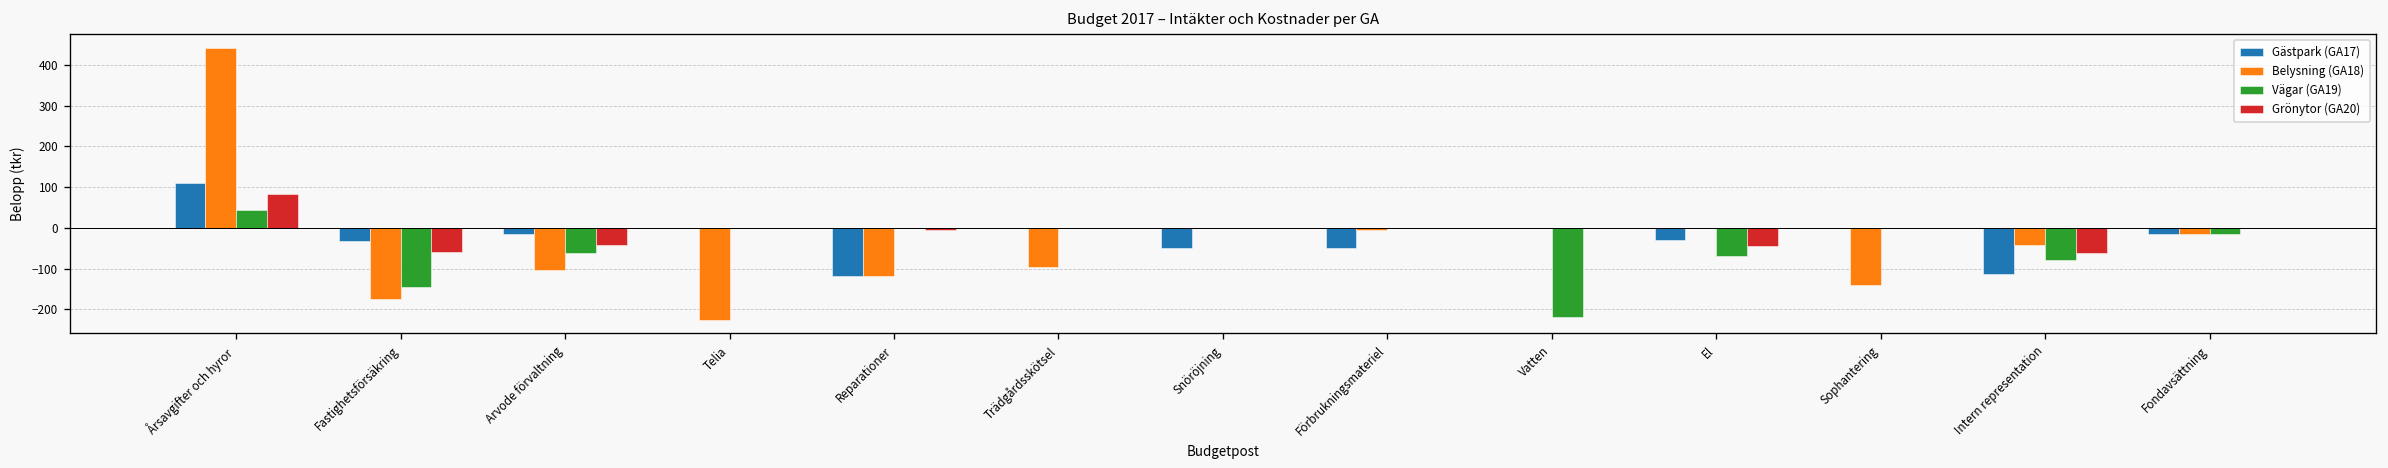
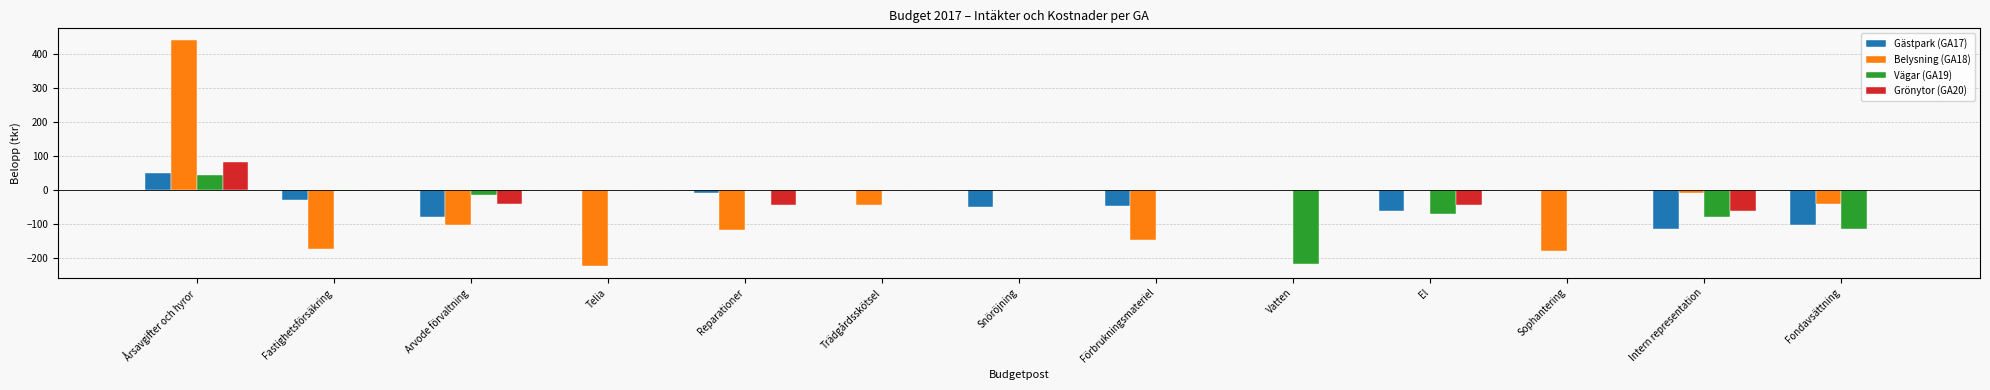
Gästpark (GA17), Årsavgifter och hyror: 110 -> 50
Vägar (GA19), Fastighetsförsäkring: -140 -> 0
Grönytor (GA20), Fastighetsförsäkring: -60 -> 0
Gästpark (GA17), Arvode förvaltning: -10 -> -80
Vägar (GA19), Arvode förvaltning: -60 -> -10
Gästpark (GA17), Reparationer: -120 -> -10
Grönytor (GA20), Reparationer: -10 -> -40
Belysning (GA18), Trädgårdsskötsel: -100 -> -50
Belysning (GA18), Förbrukningsmateriel: -10 -> -150
Gästpark (GA17), El: -30 -> -60
Belysning (GA18), Sophantering: -140 -> -180
Belysning (GA18), Intern representation: -40 -> -10
Gästpark (GA17), Fondavsättning: -20 -> -100
Belysning (GA18), Fondavsättning: -20 -> -40
Vägar (GA19), Fondavsättning: -20 -> -110
